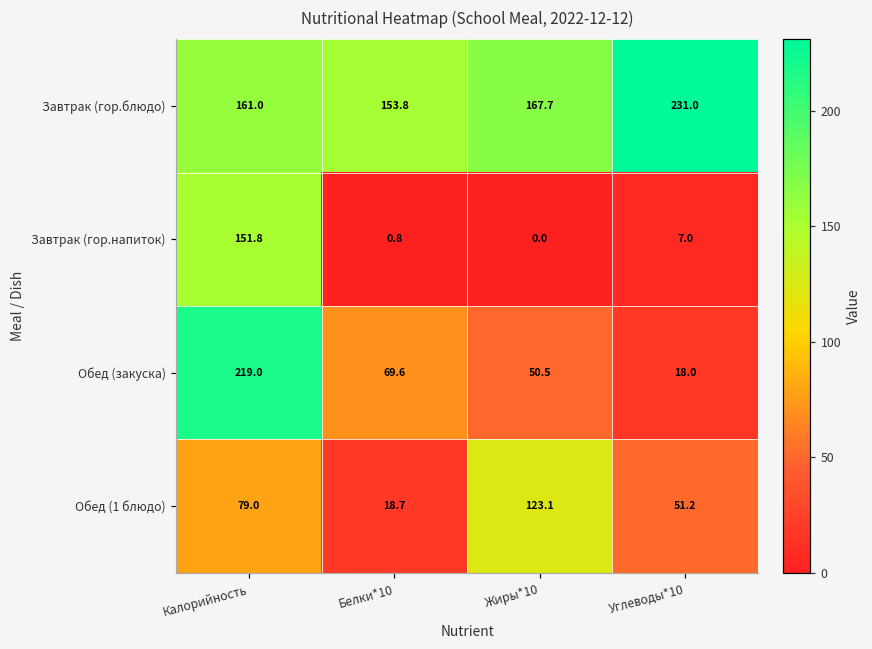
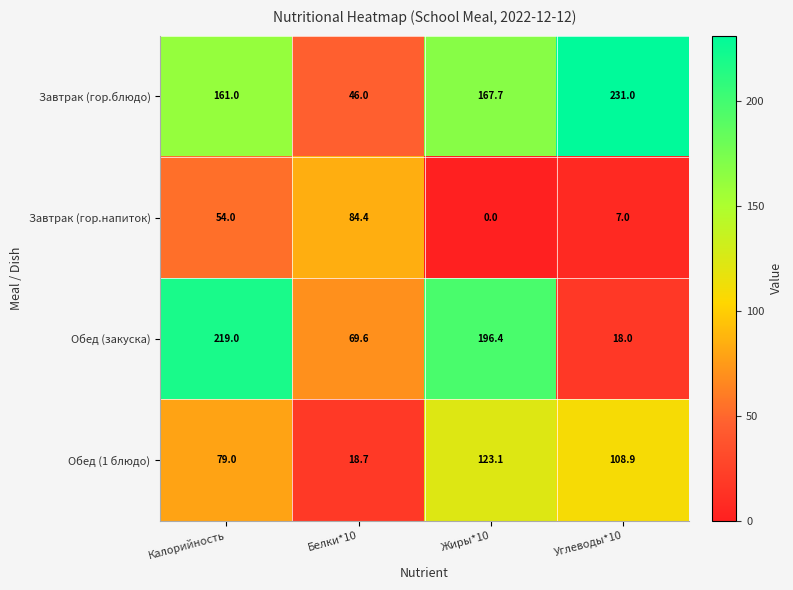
Завтрак (гор.блюдо), Белки*10: 153.8 -> 46.0
Завтрак (гор.напиток), Калорийность: 151.8 -> 54.0
Завтрак (гор.напиток), Белки*10: 0.8 -> 84.4
Обед (закуска), Жиры*10: 50.5 -> 196.4
Обед (1 блюдо), Углеводы*10: 51.2 -> 108.9
